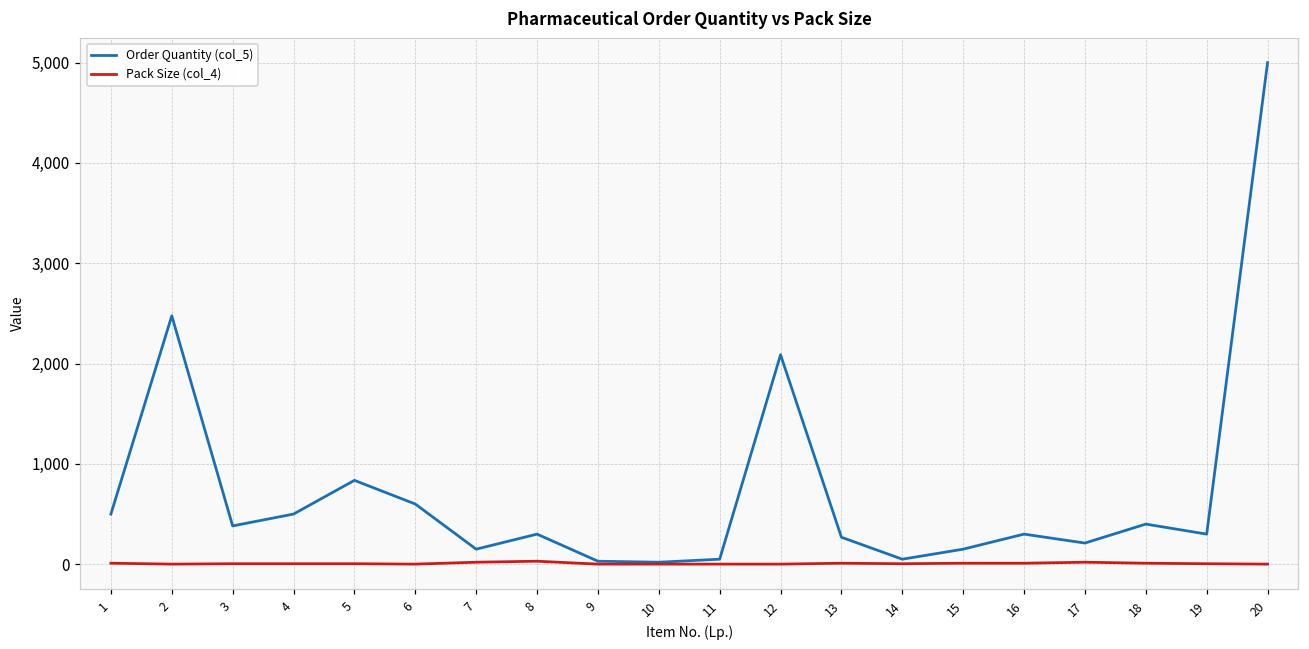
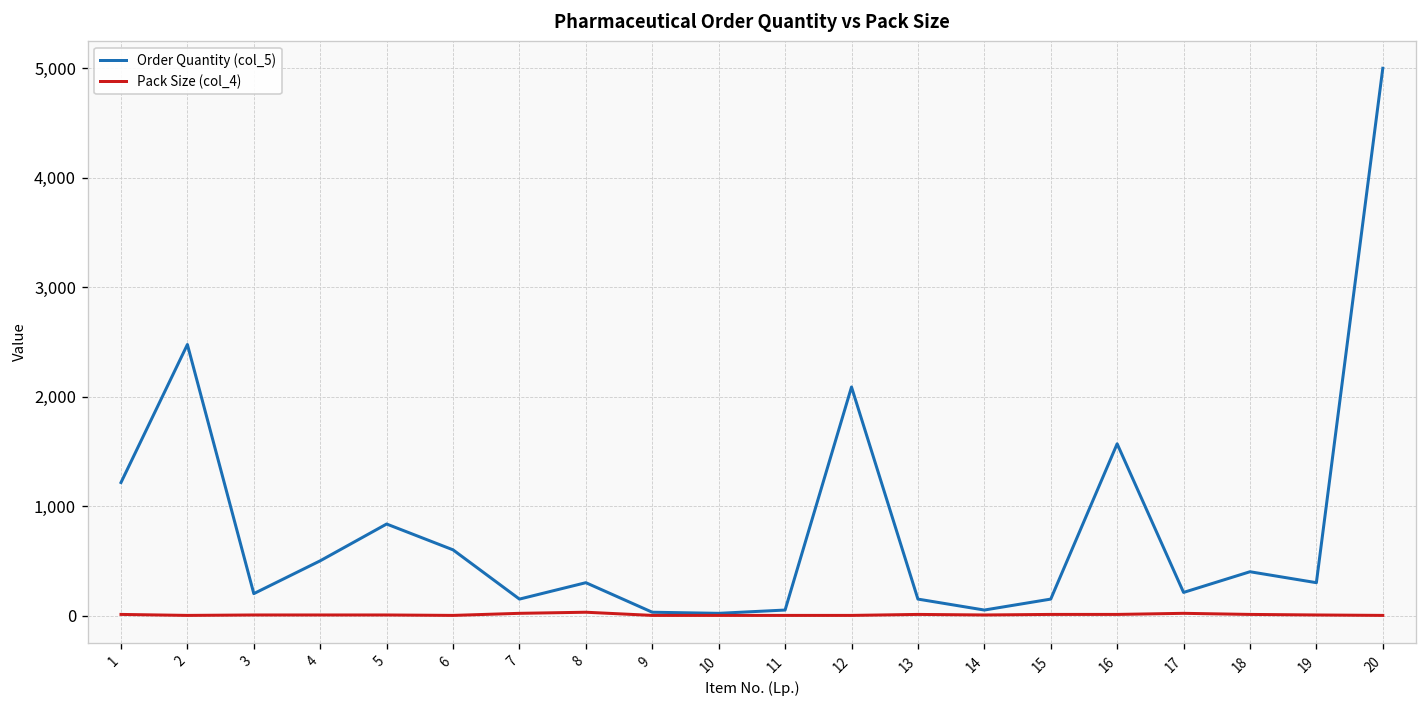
Order Quantity (col_5), 1: 500 -> 1,200
Order Quantity (col_5), 3: 400 -> 200
Order Quantity (col_5), 13: 300 -> 200
Order Quantity (col_5), 16: 300 -> 1,600
